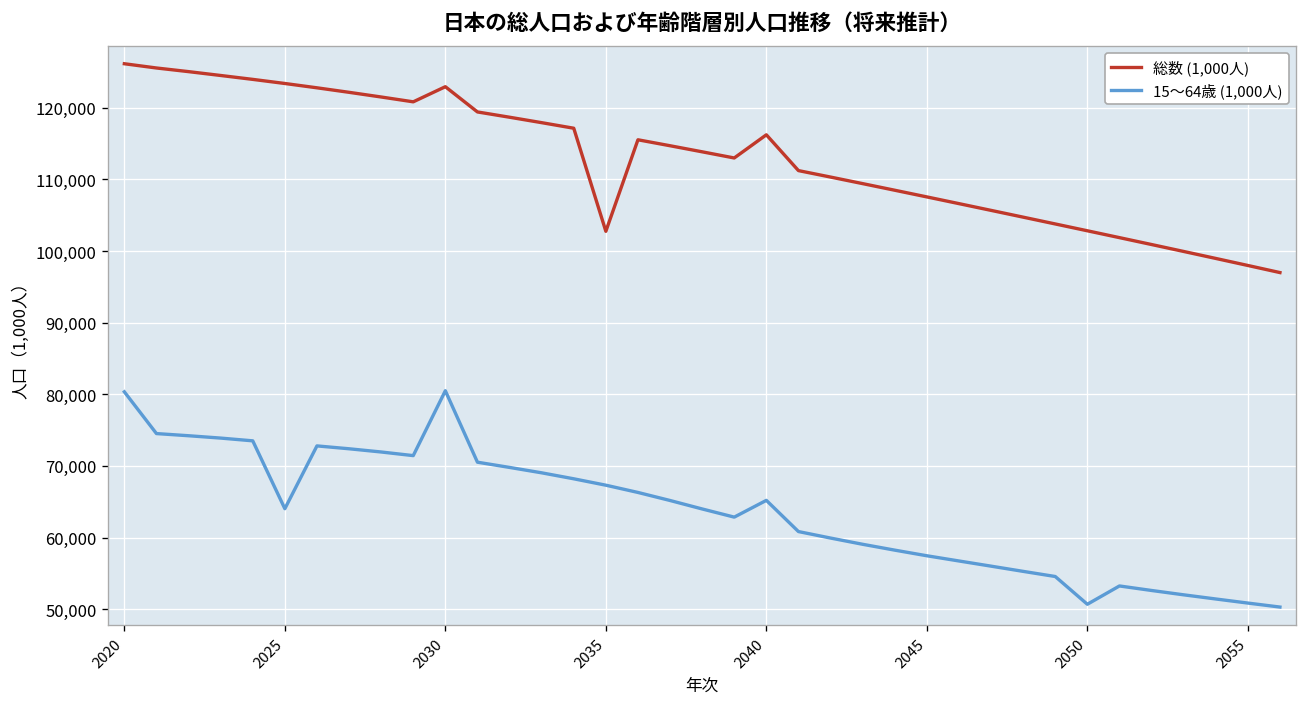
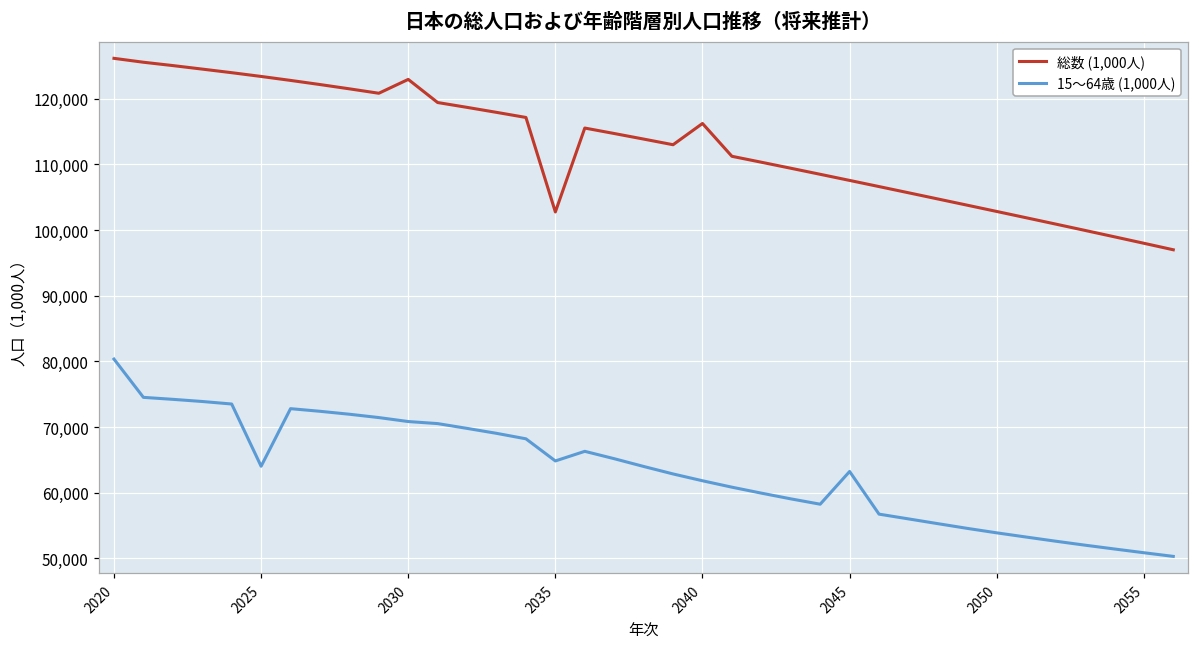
15〜64歳 (1,000人), 2030: 80,000 -> 71,000
15〜64歳 (1,000人), 2035: 67,000 -> 65,000
15〜64歳 (1,000人), 2040: 65,000 -> 62,000
15〜64歳 (1,000人), 2045: 57,000 -> 63,000
15〜64歳 (1,000人), 2050: 51,000 -> 54,000
